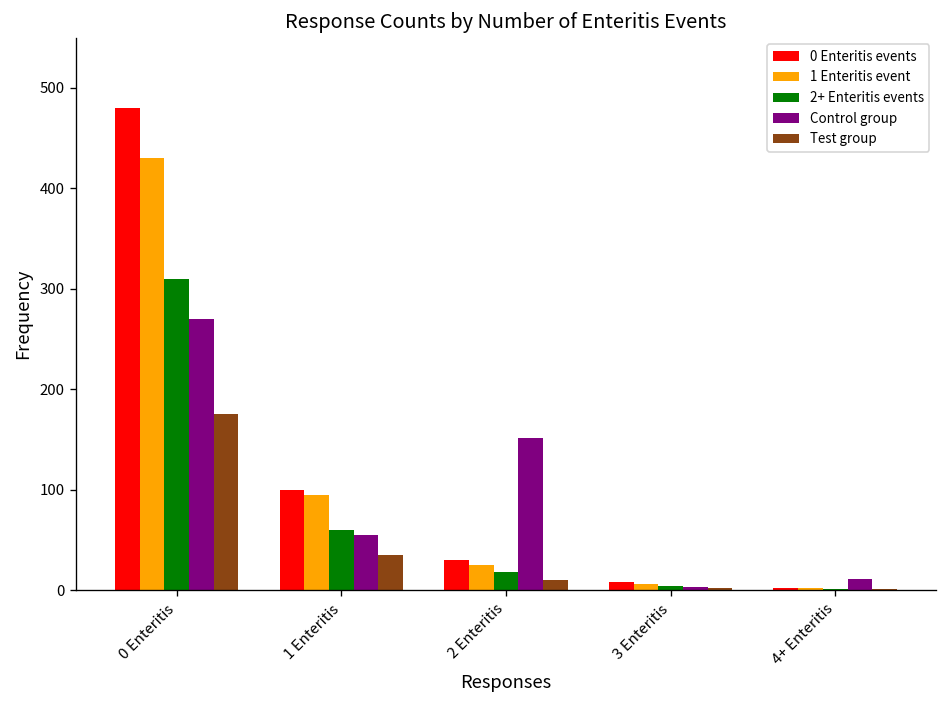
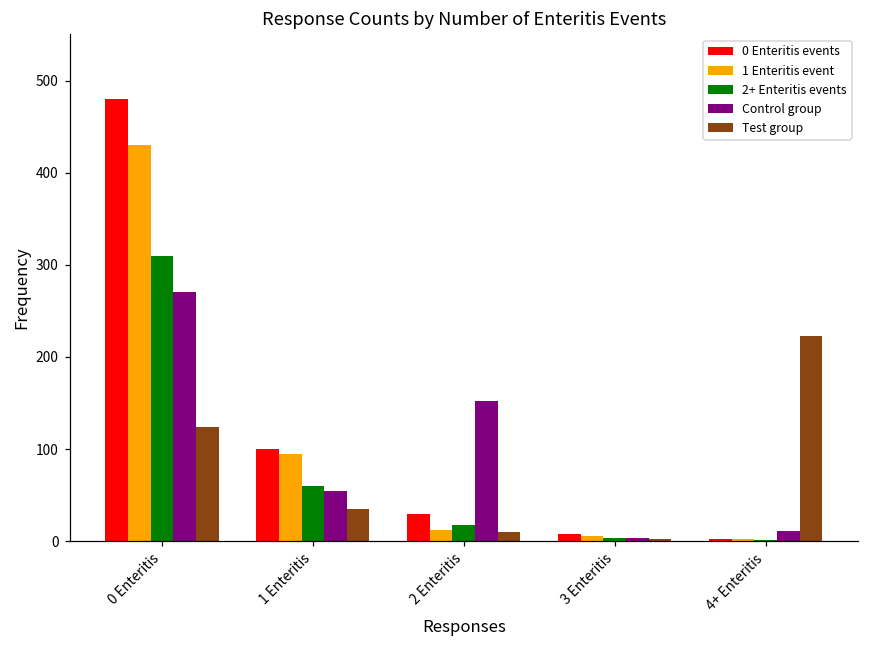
Test group, 0 Enteritis: 180 -> 120
1 Enteritis event, 2 Enteritis: 30 -> 10
Test group, 4+ Enteritis: 0 -> 220
